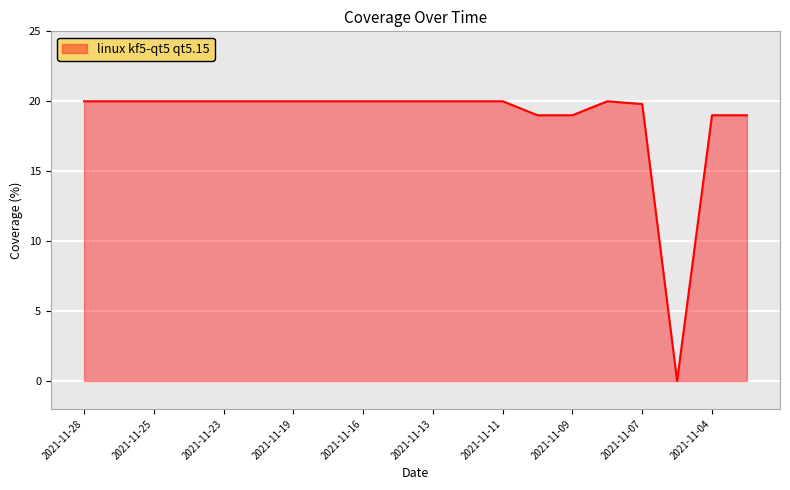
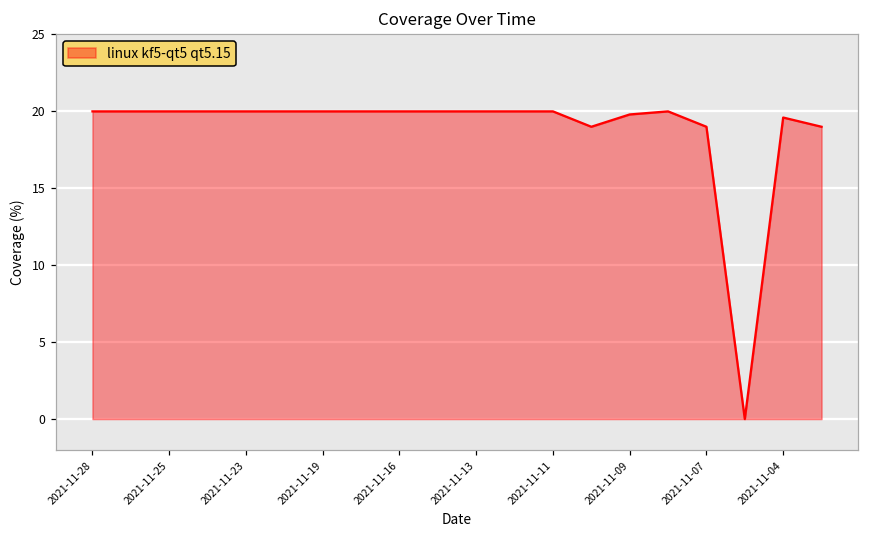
2021-11-09: 19.0 -> 19.8
2021-11-07: 19.8 -> 19.0
2021-11-04: 19.0 -> 19.6
